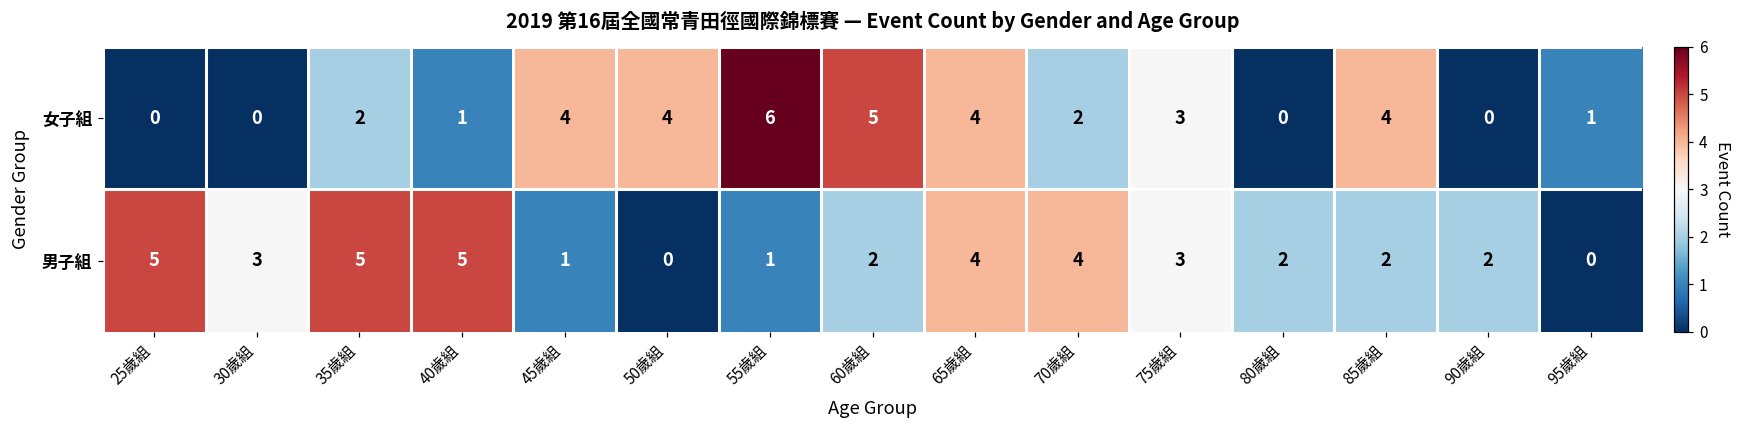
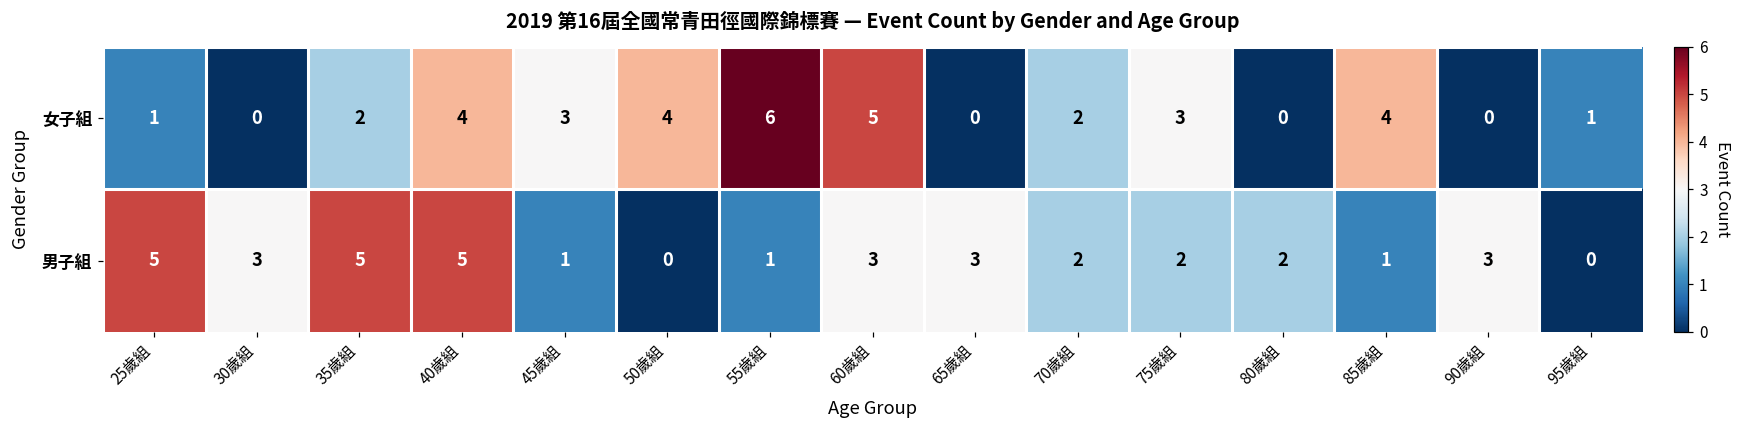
女子組, 25歲組: 0 -> 1
女子組, 40歲組: 1 -> 4
女子組, 45歲組: 4 -> 3
女子組, 65歲組: 4 -> 0
男子組, 60歲組: 2 -> 3
男子組, 65歲組: 4 -> 3
男子組, 70歲組: 4 -> 2
男子組, 75歲組: 3 -> 2
男子組, 85歲組: 2 -> 1
男子組, 90歲組: 2 -> 3
